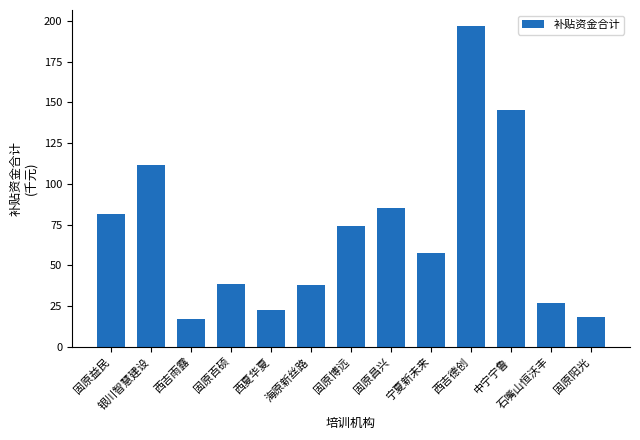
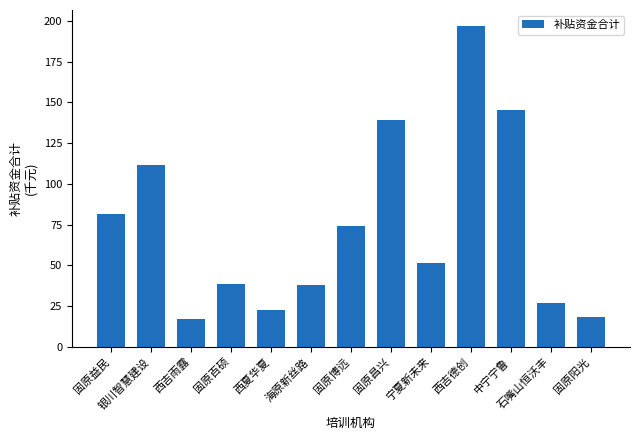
固原昌兴: 85 -> 139
宁夏新未来: 58 -> 52
